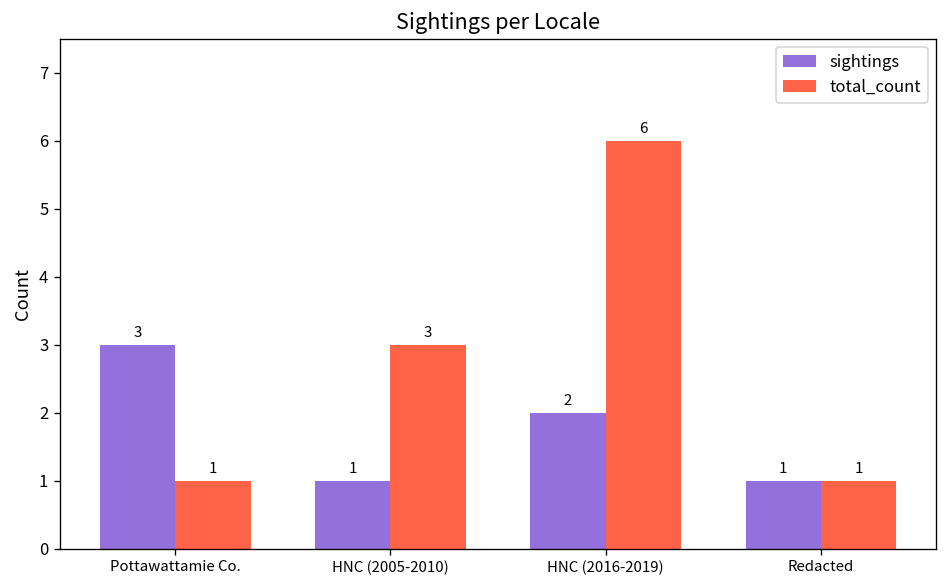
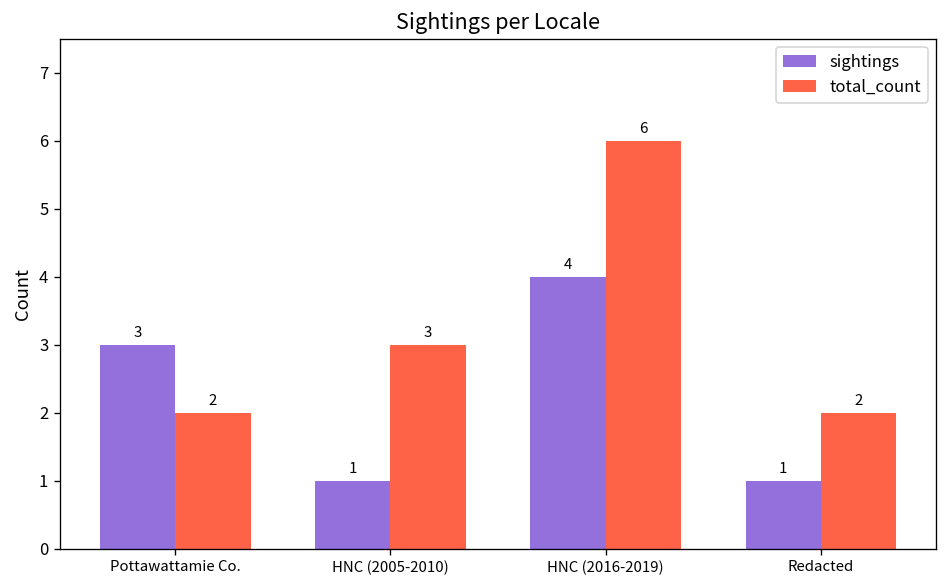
total_count, Pottawattamie Co.: 1 -> 2
sightings, HNC (2016-2019): 2 -> 4
total_count, Redacted: 1 -> 2
